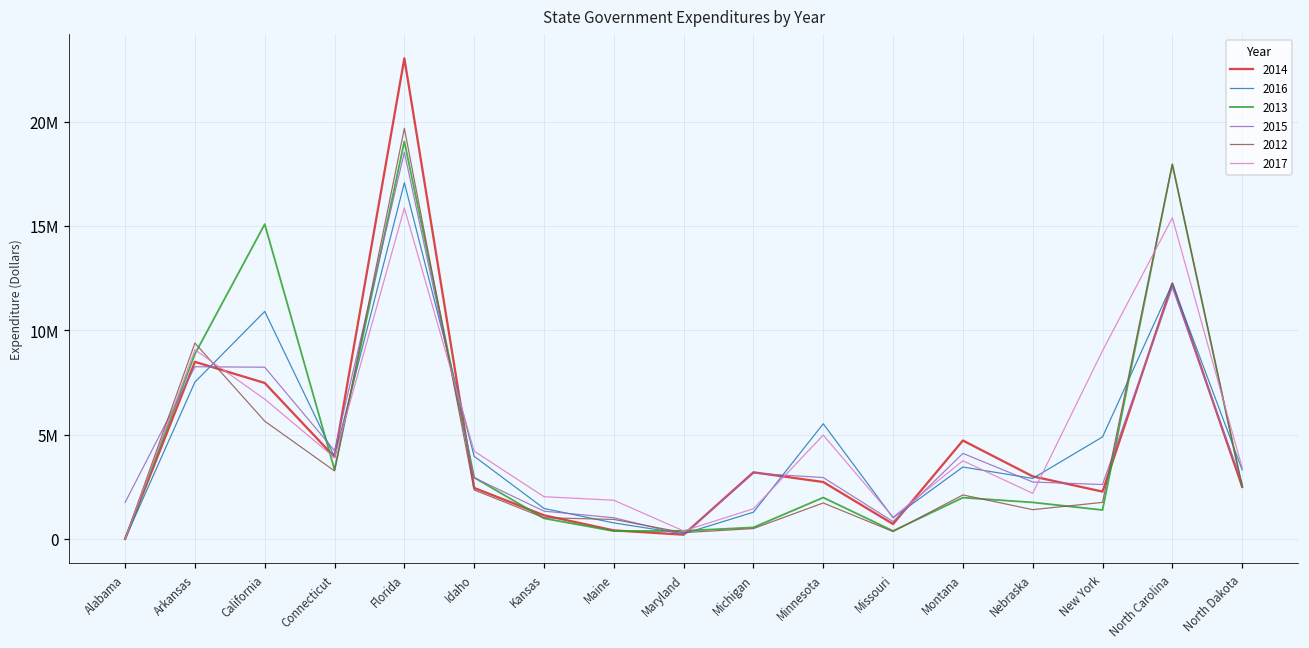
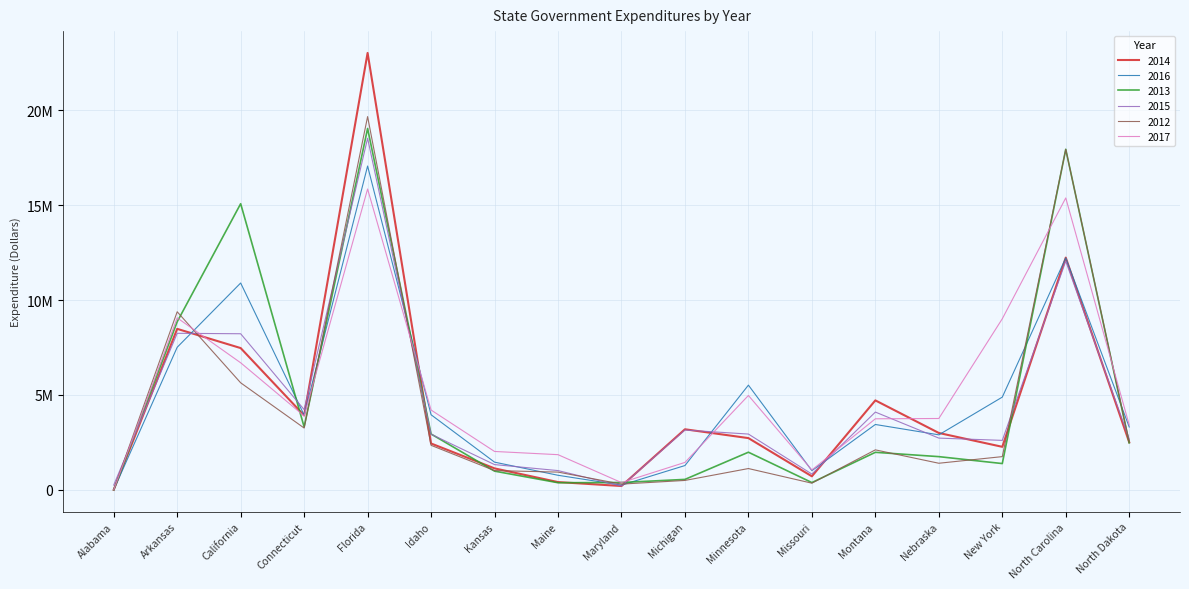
2015, Alabama: 1700000 -> 300000
2012, Minnesota: 1700000 -> 1100000
2017, Nebraska: 2200000 -> 3800000
